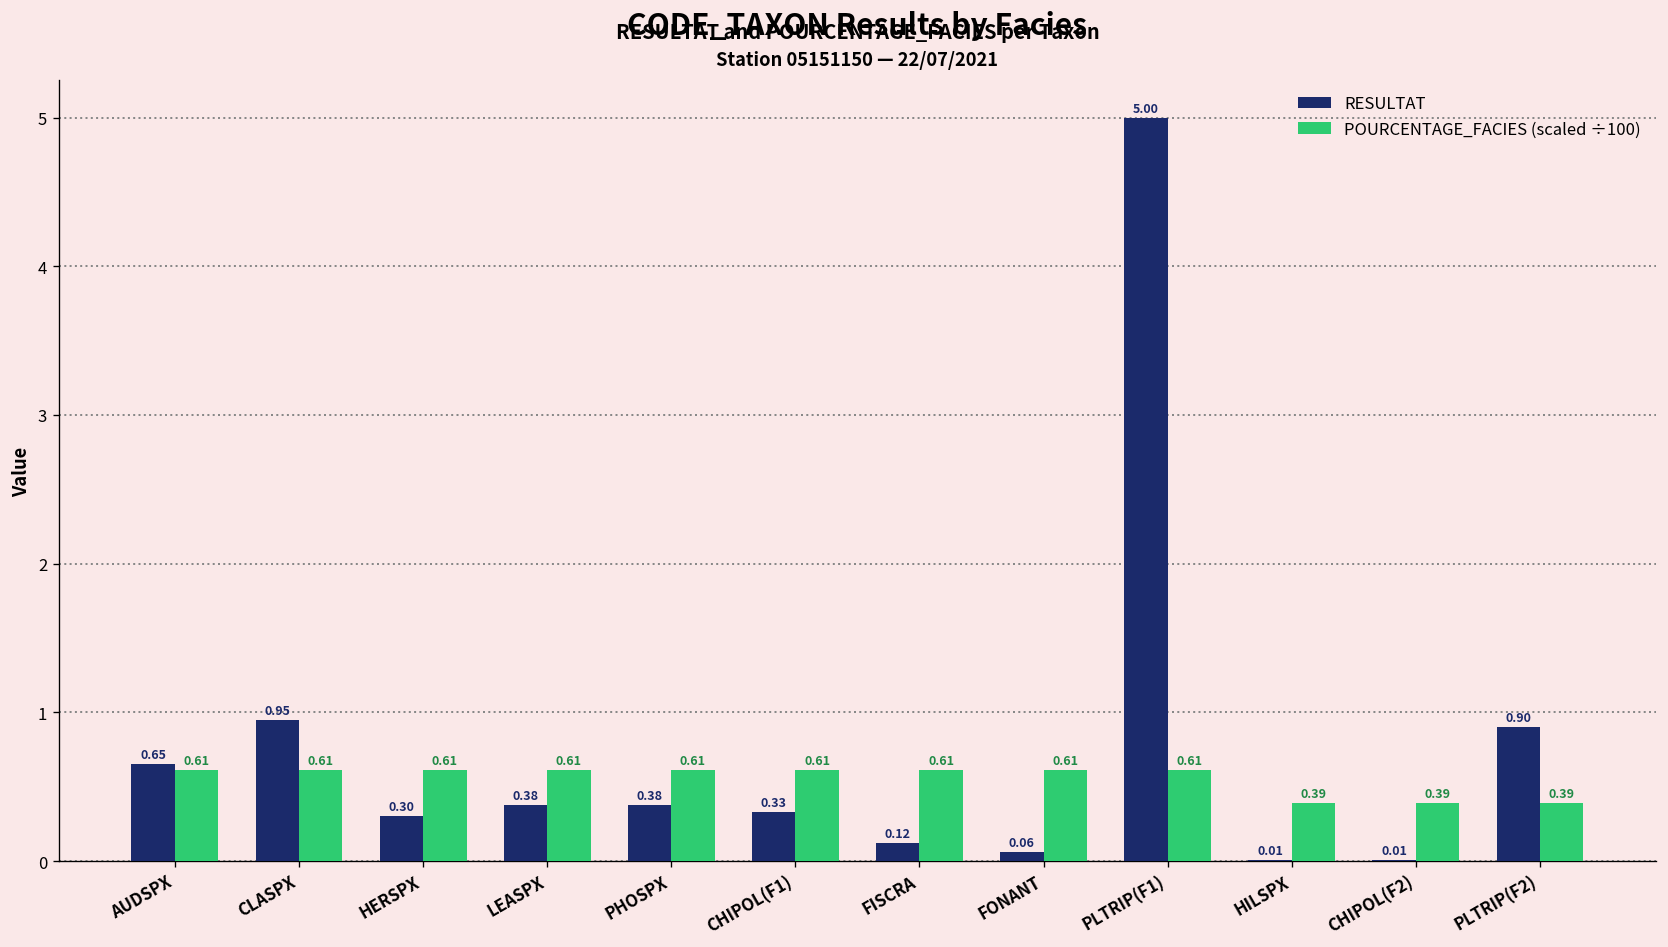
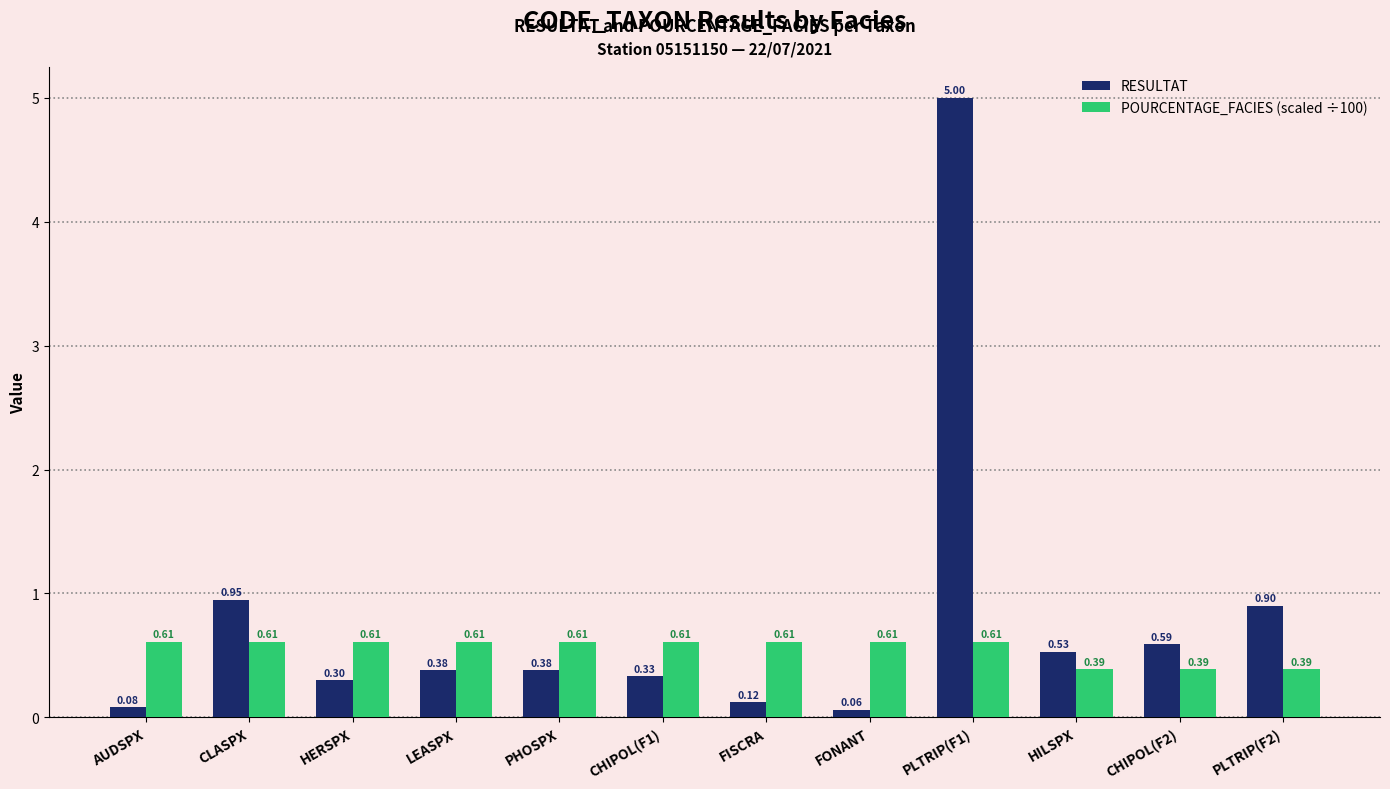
RESULTAT, AUDSPX: 0.65 -> 0.08
RESULTAT, HILSPX: 0.01 -> 0.53
RESULTAT, CHIPOL(F2): 0.01 -> 0.59
